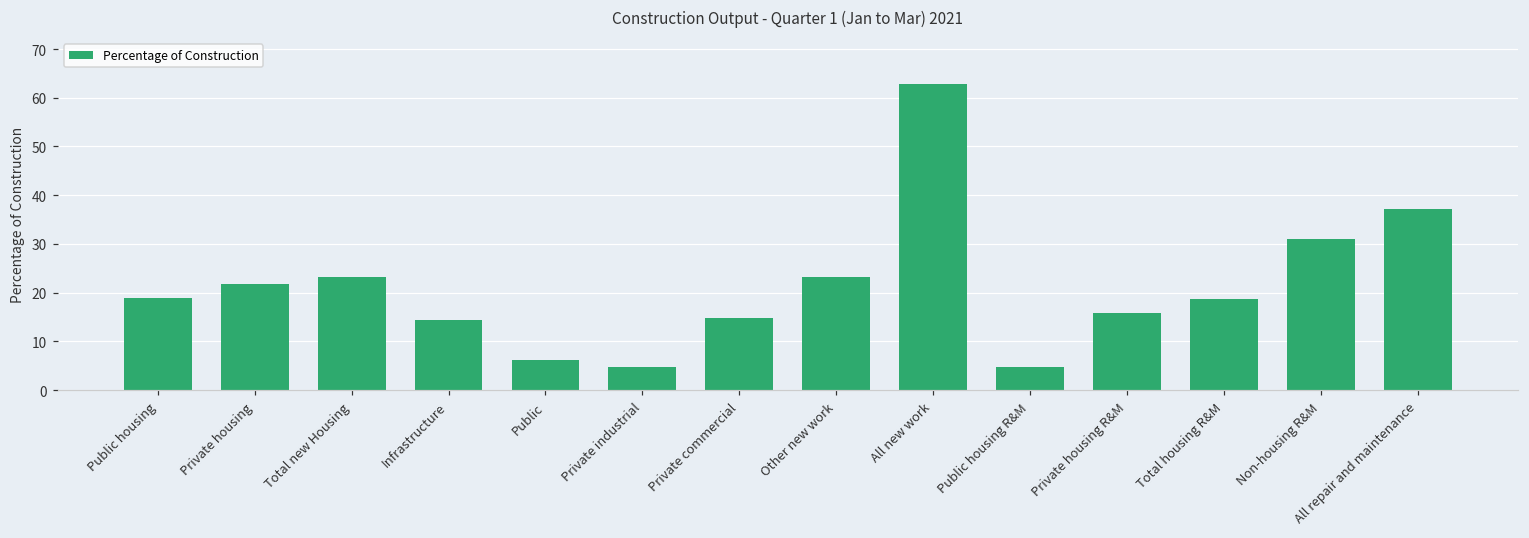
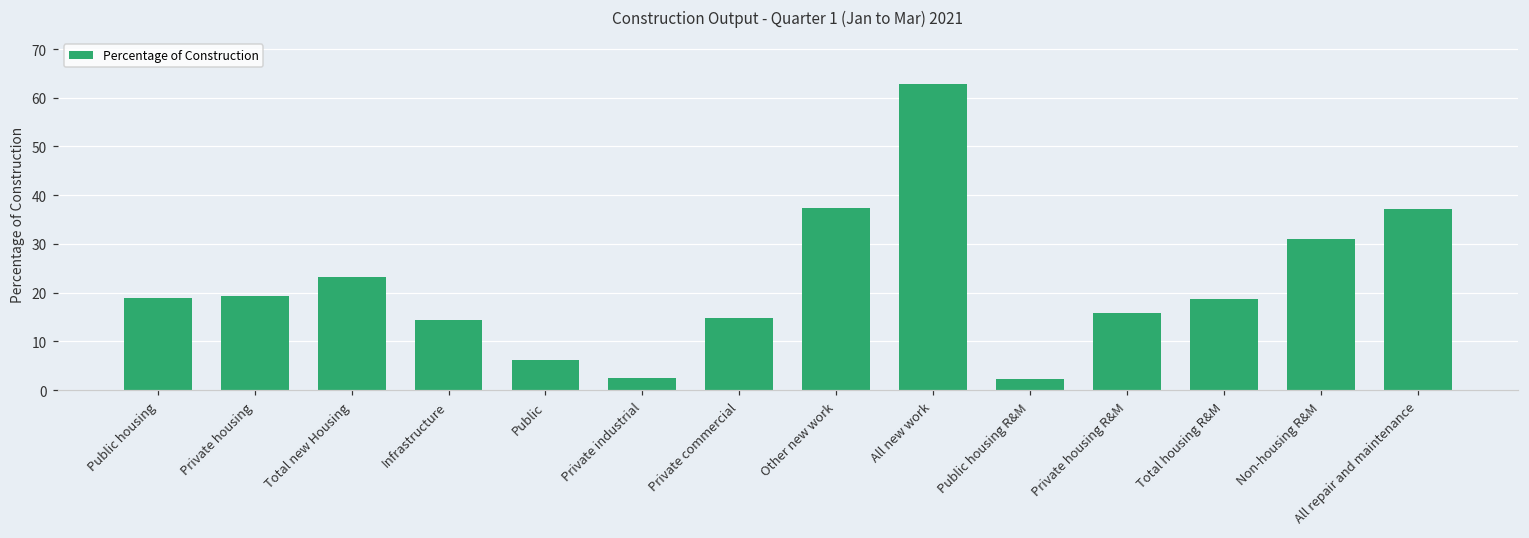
Private housing: 22 -> 19
Private industrial: 5 -> 3
Other new work: 23 -> 37
Public housing R&M: 5 -> 2
